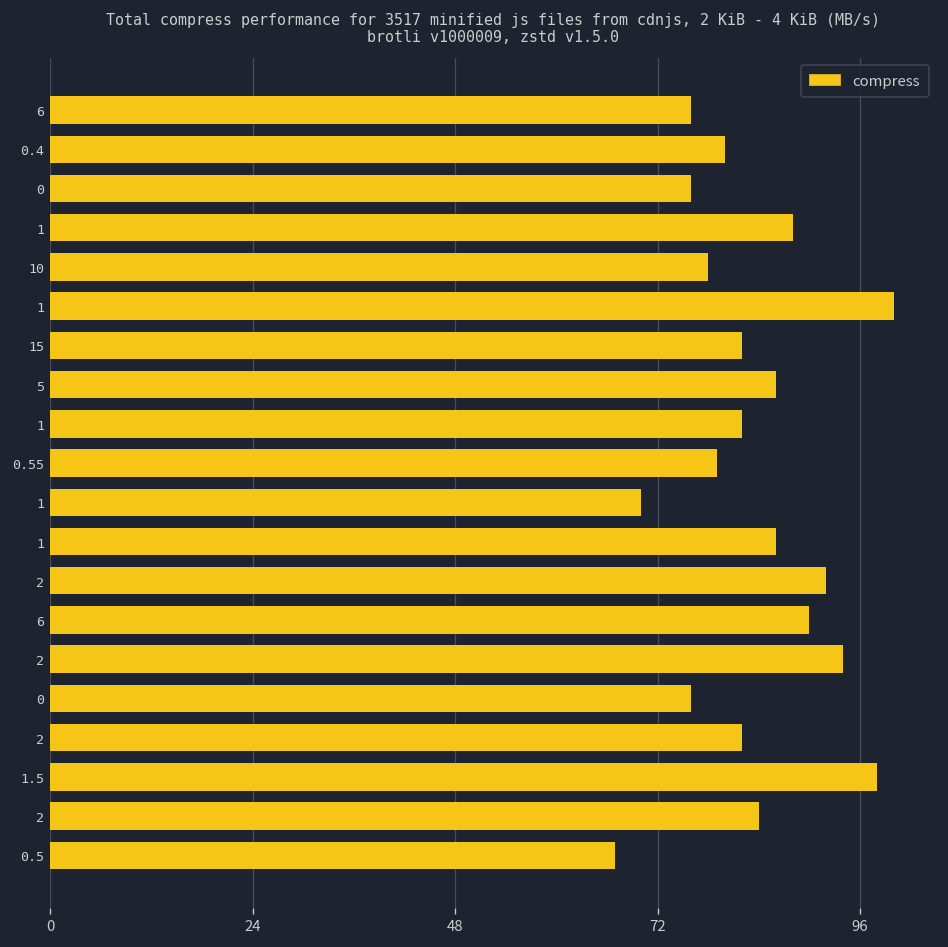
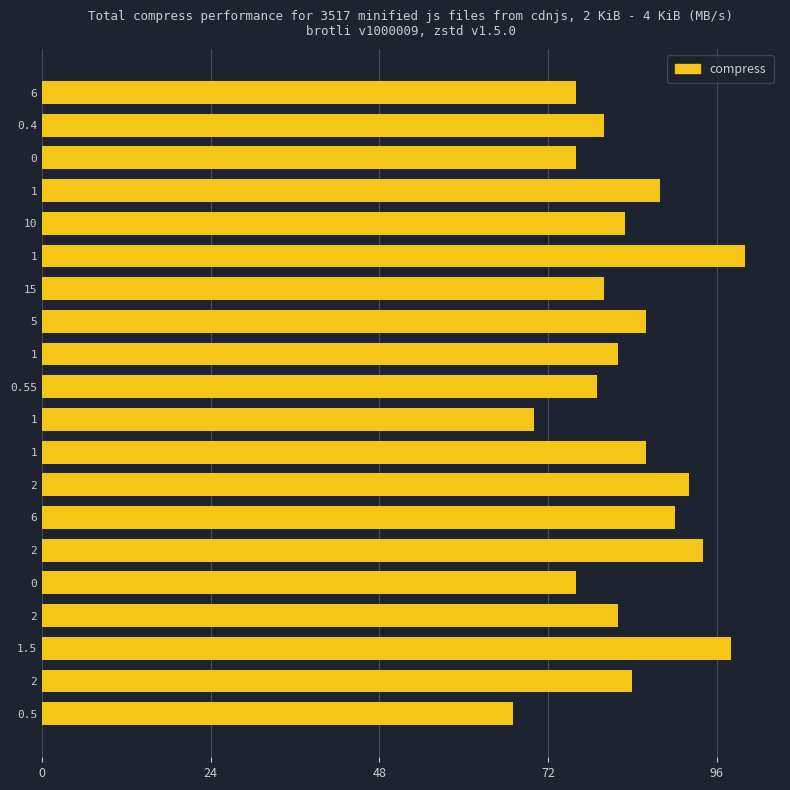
10: 78 -> 83
15: 82 -> 80
